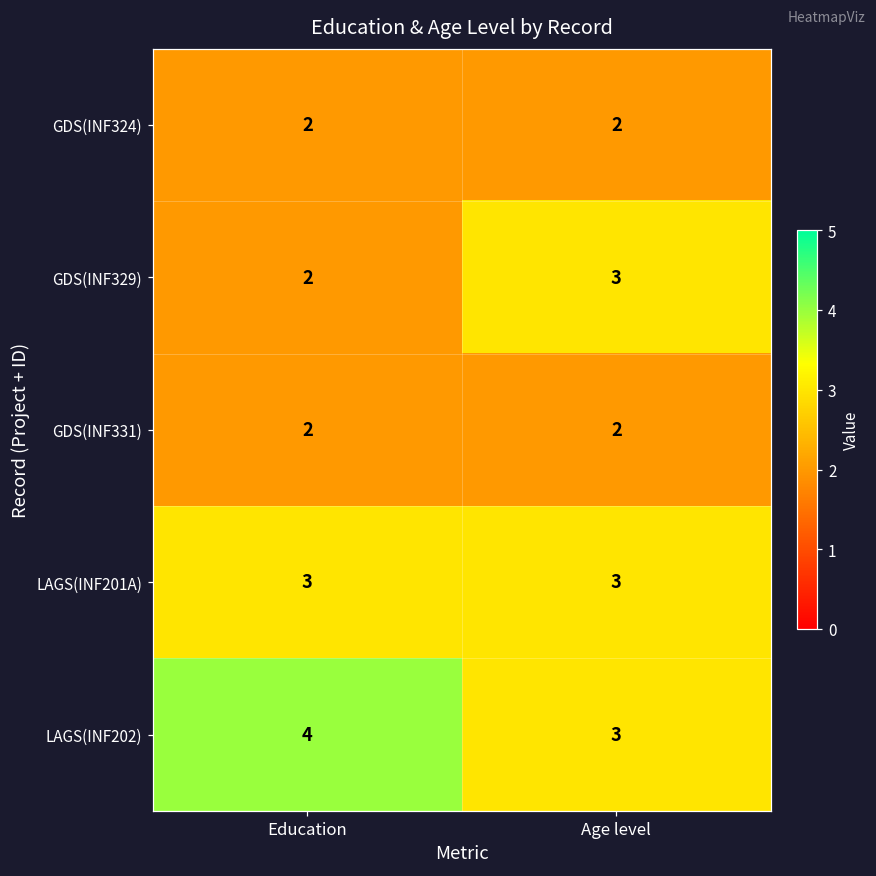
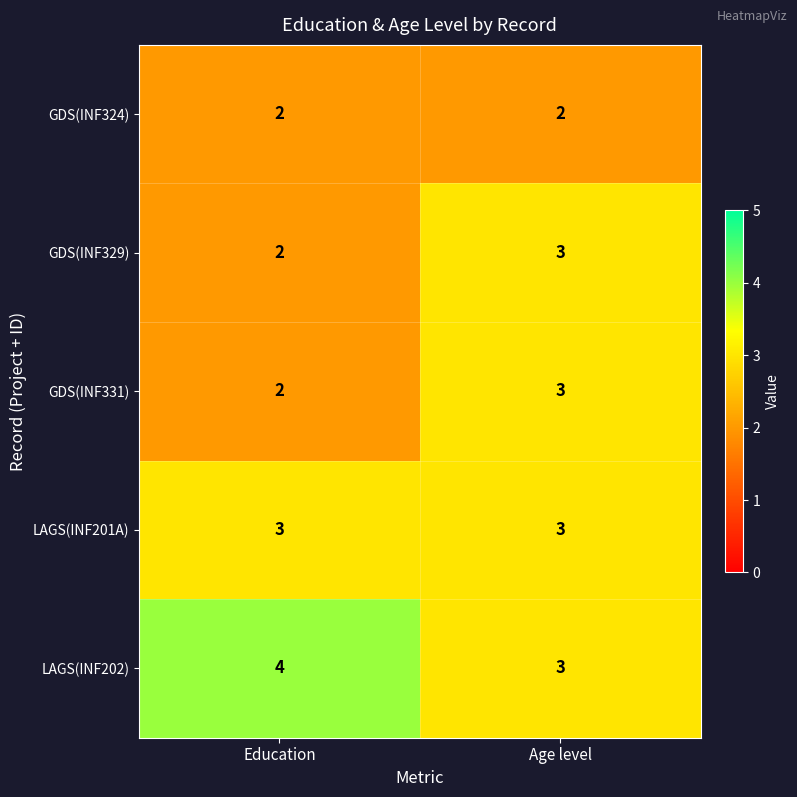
GDS(INF331), Age level: 2 -> 3
